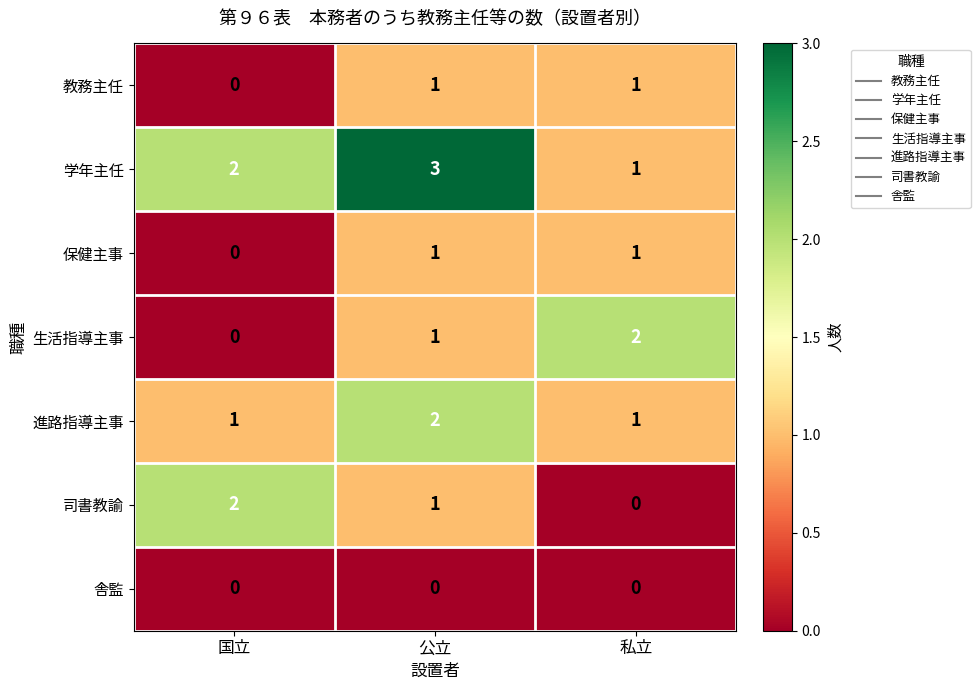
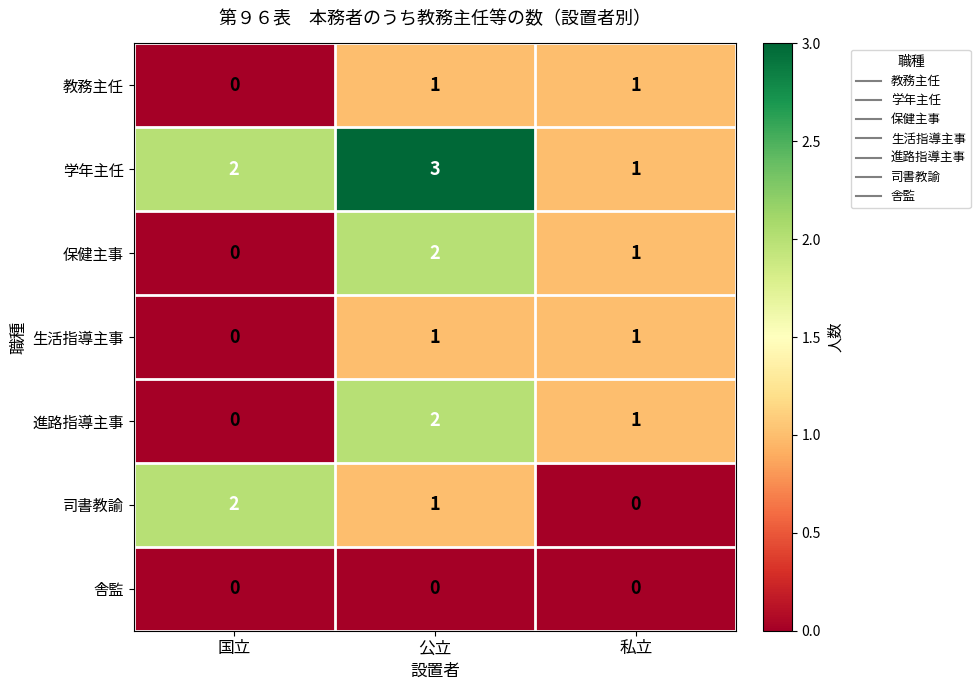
保健主事, 公立: 1 -> 2
生活指導主事, 私立: 2 -> 1
進路指導主事, 国立: 1 -> 0
